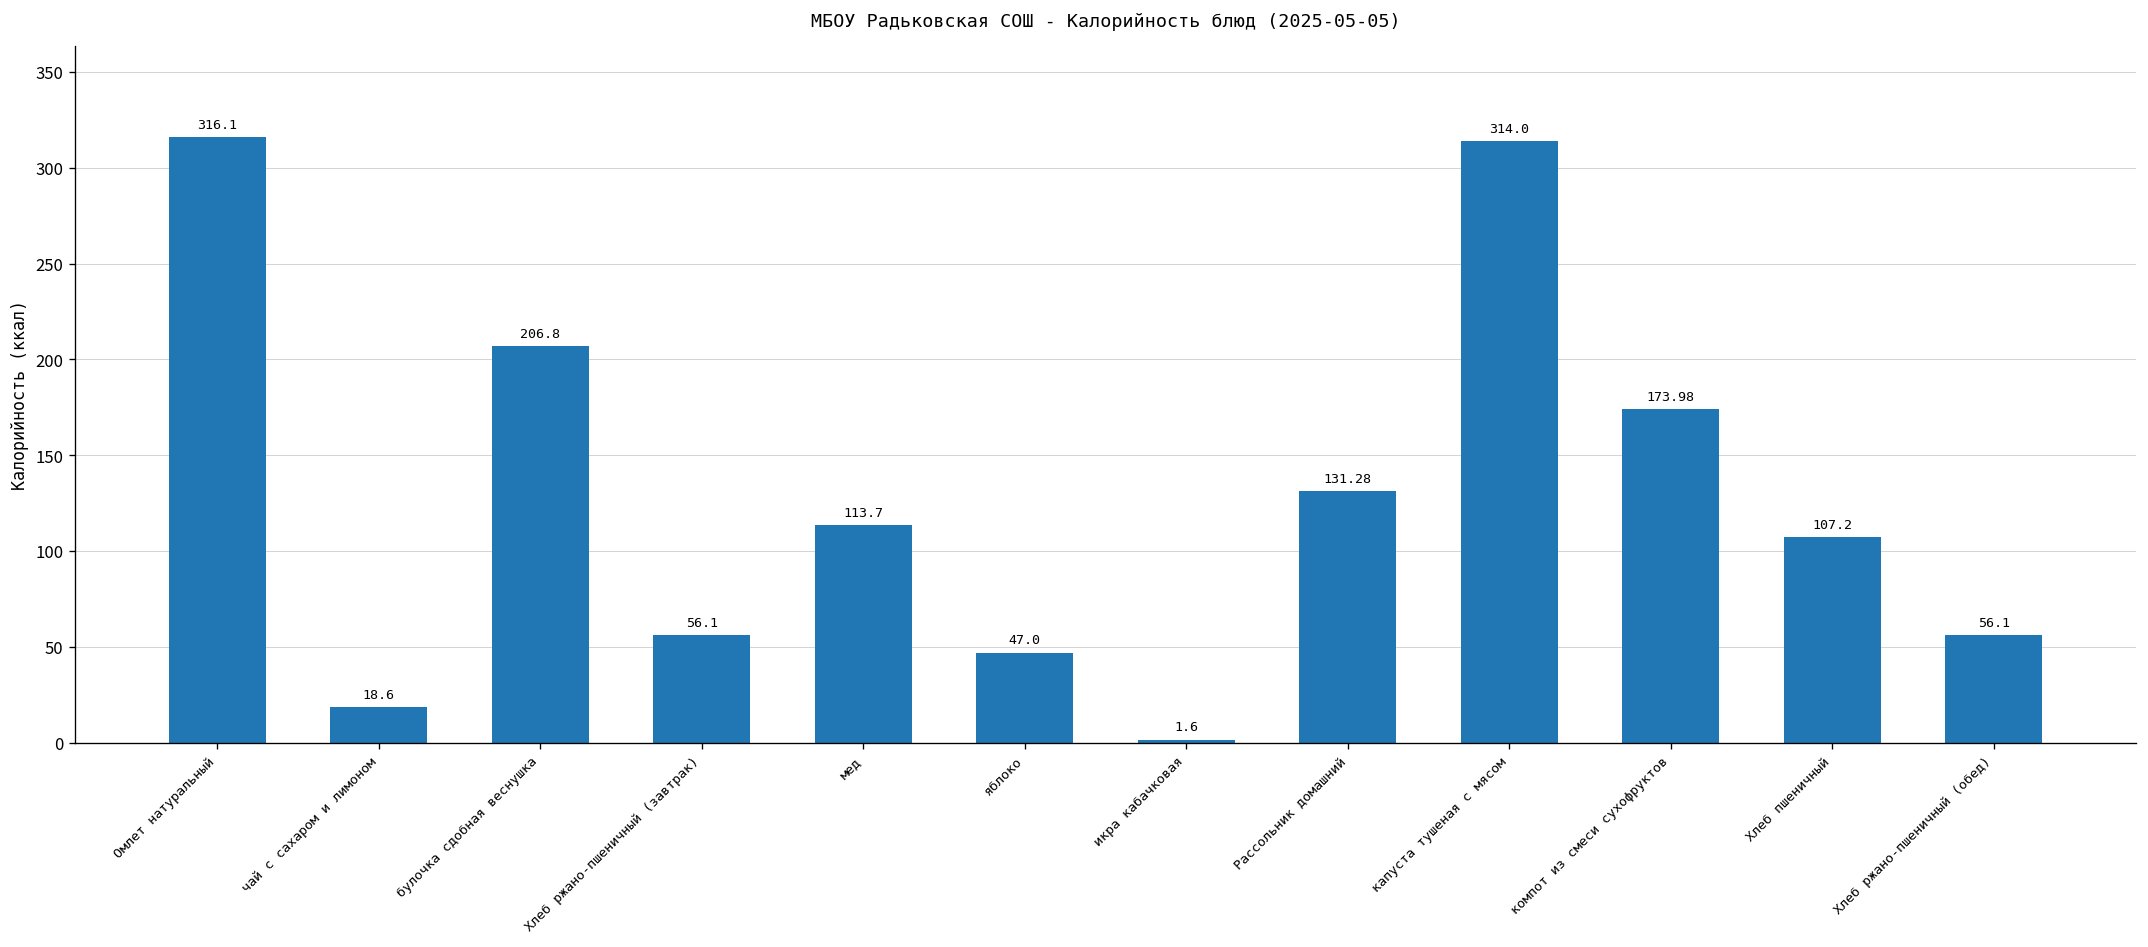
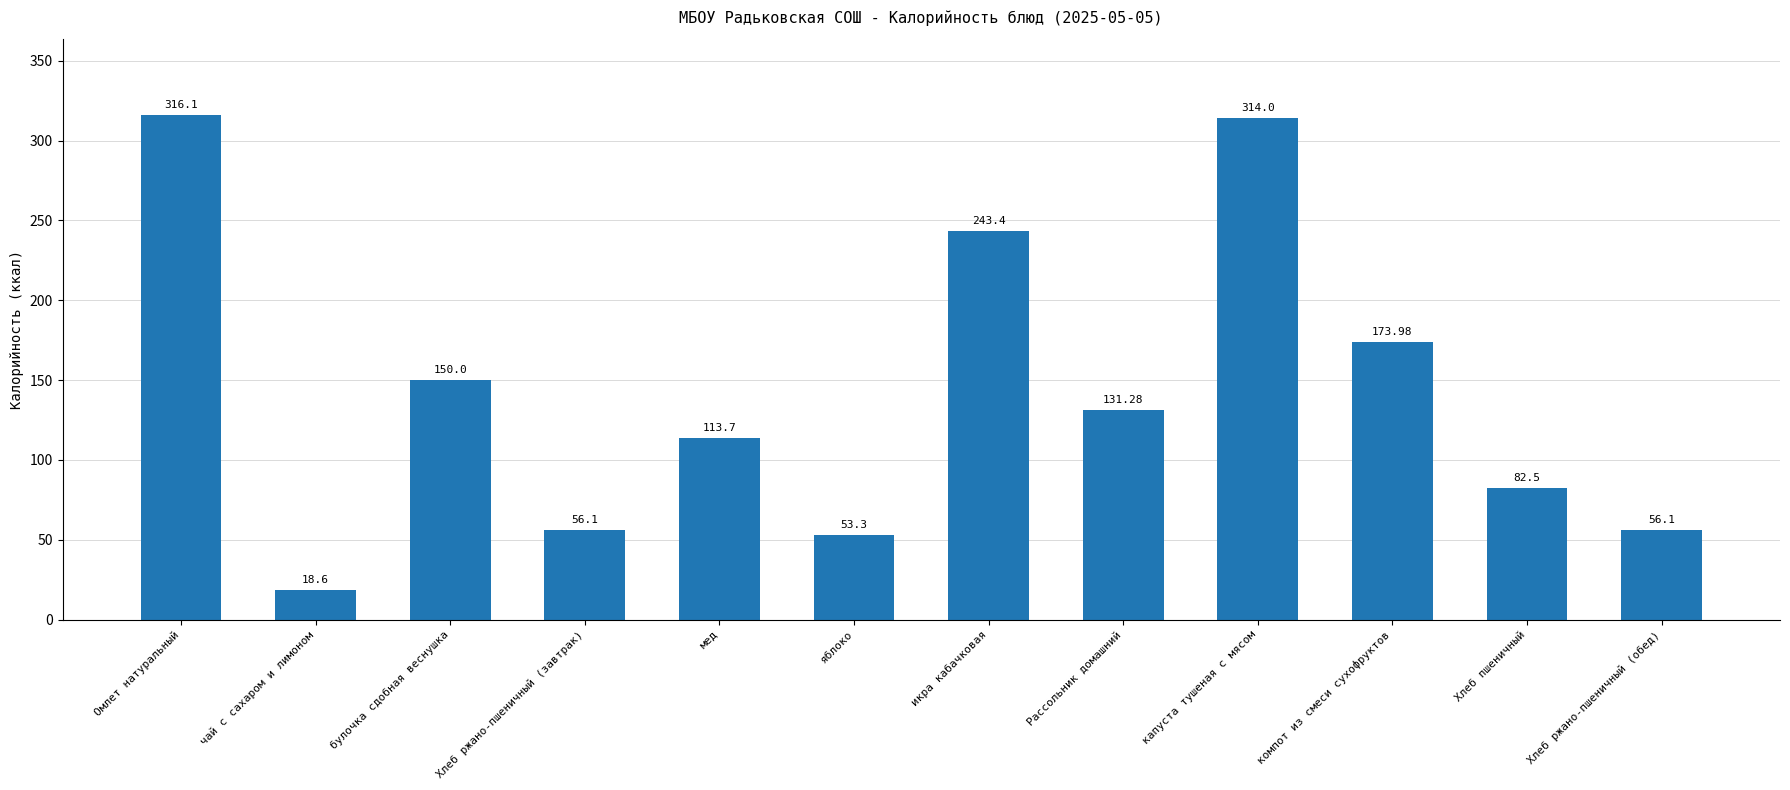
булочка сдобная веснушка: 206.8 -> 150.0
яблоко: 47.0 -> 53.3
икра кабачковая: 1.6 -> 243.4
Хлеб пшеничный: 107.2 -> 82.5
